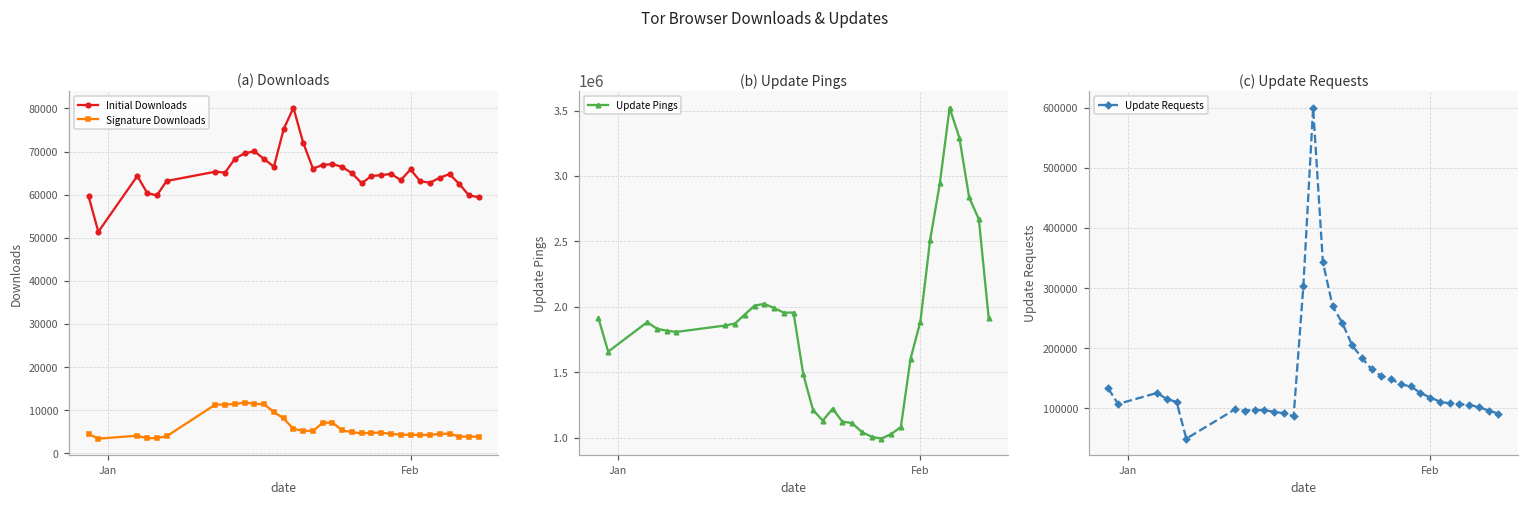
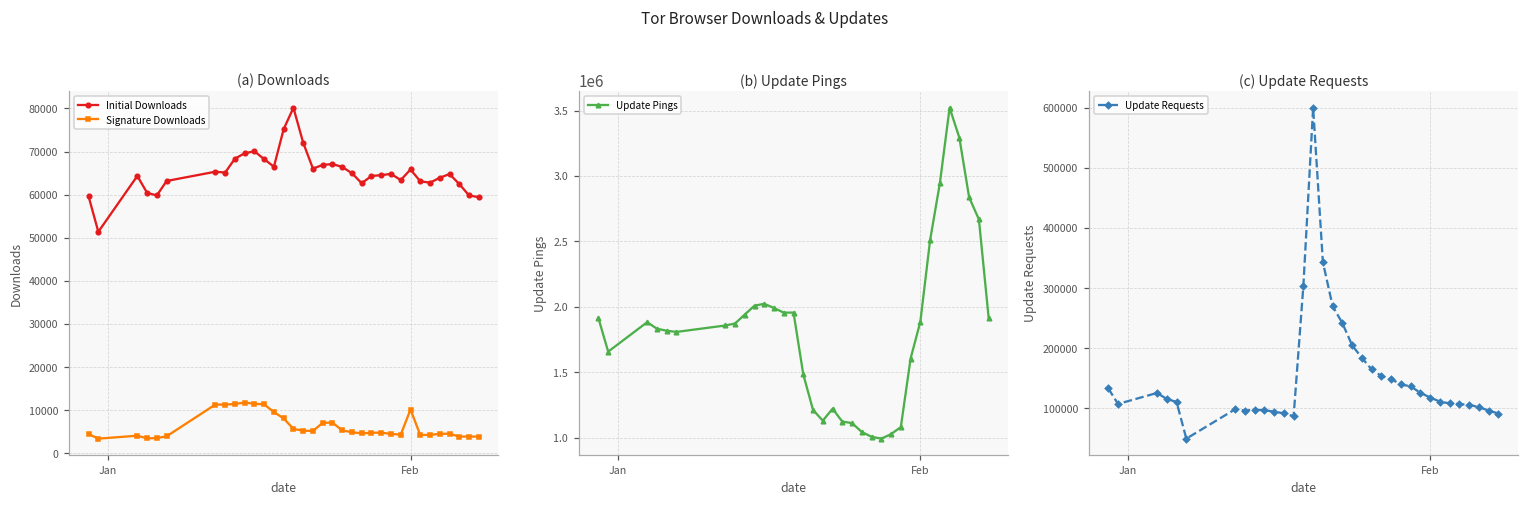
(a) Downloads, Signature Downloads, Feb: 4000 -> 10000
